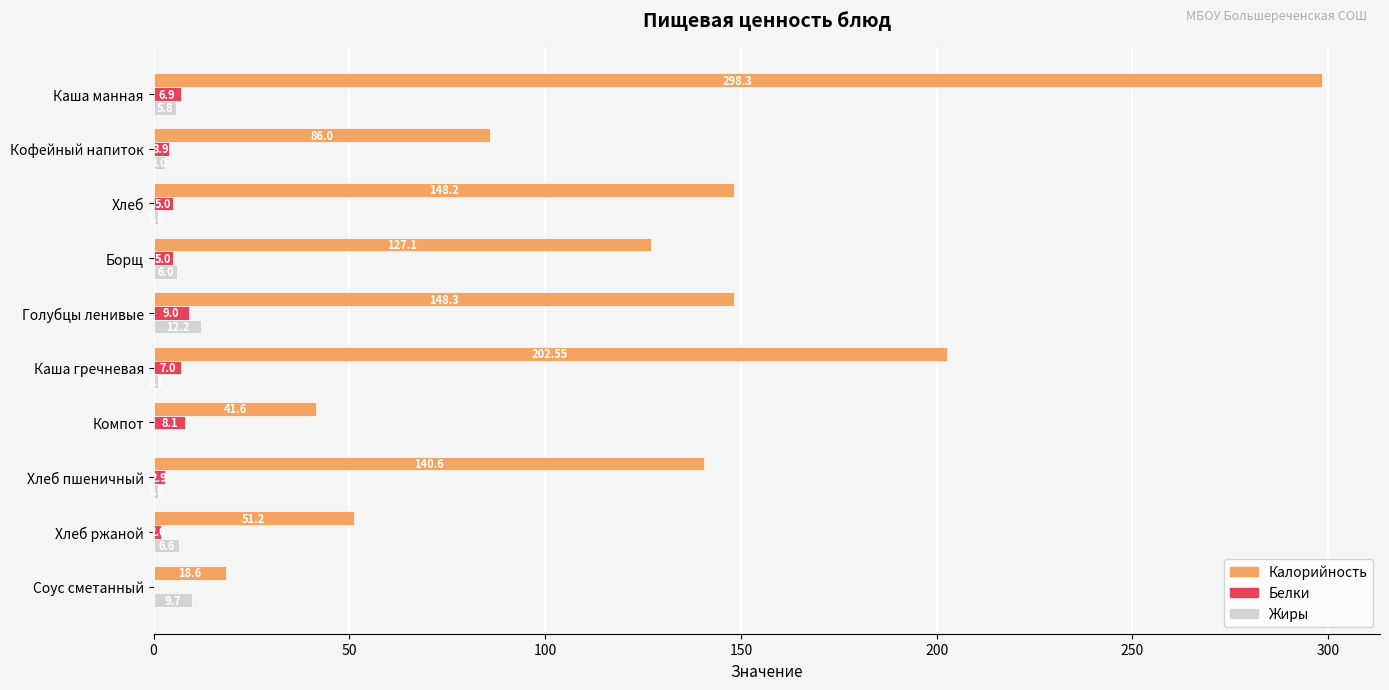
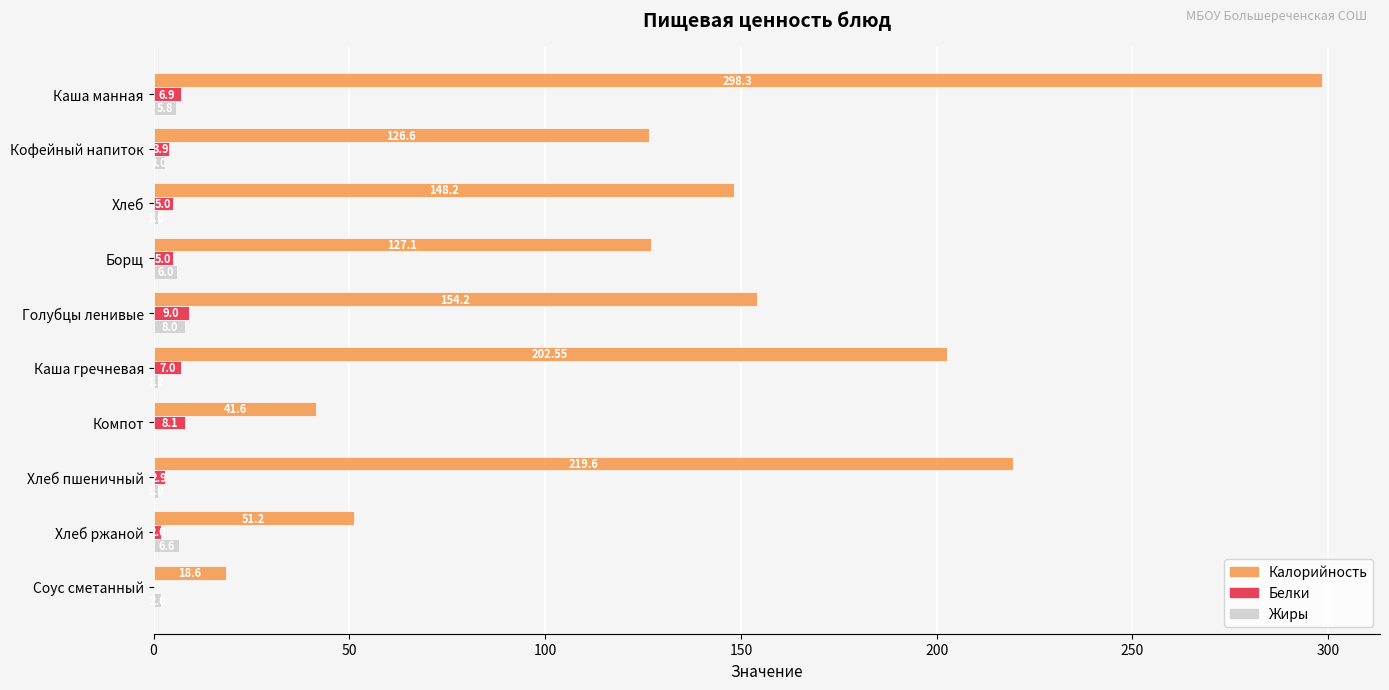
Калорийность, Кофейный напиток: 86.0 -> 126.6
Калорийность, Голубцы ленивые: 148.3 -> 154.2
Жиры, Голубцы ленивые: 12 -> 8
Калорийность, Хлеб пшеничный: 140.6 -> 219.6
Жиры, Соус сметанный: 10 -> 2
